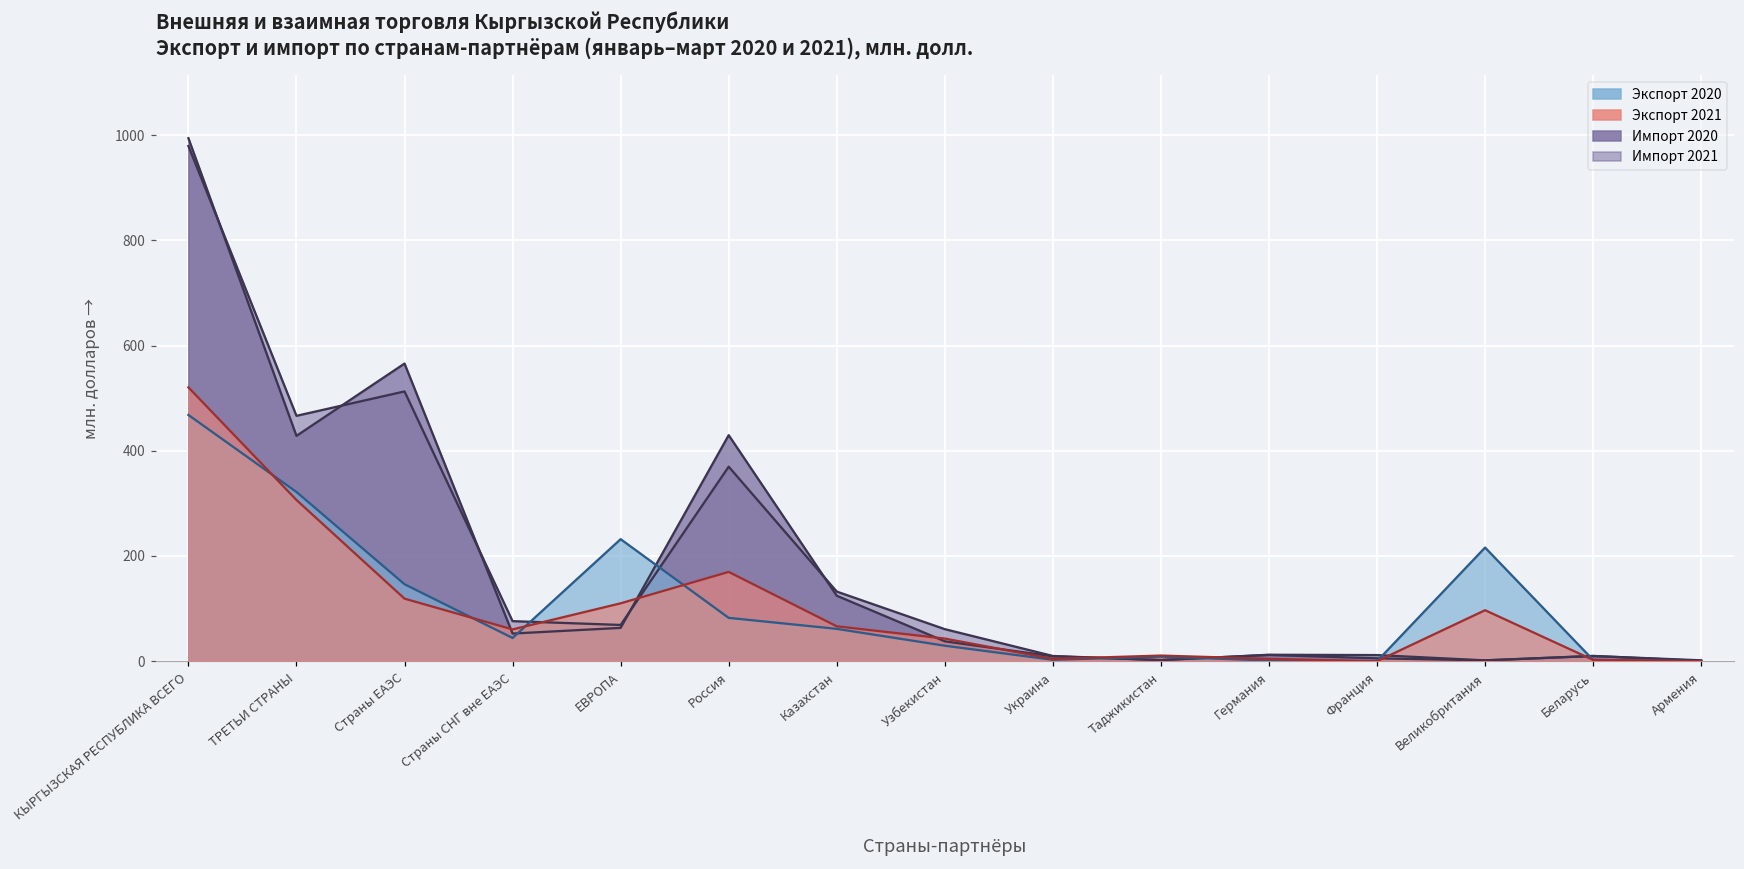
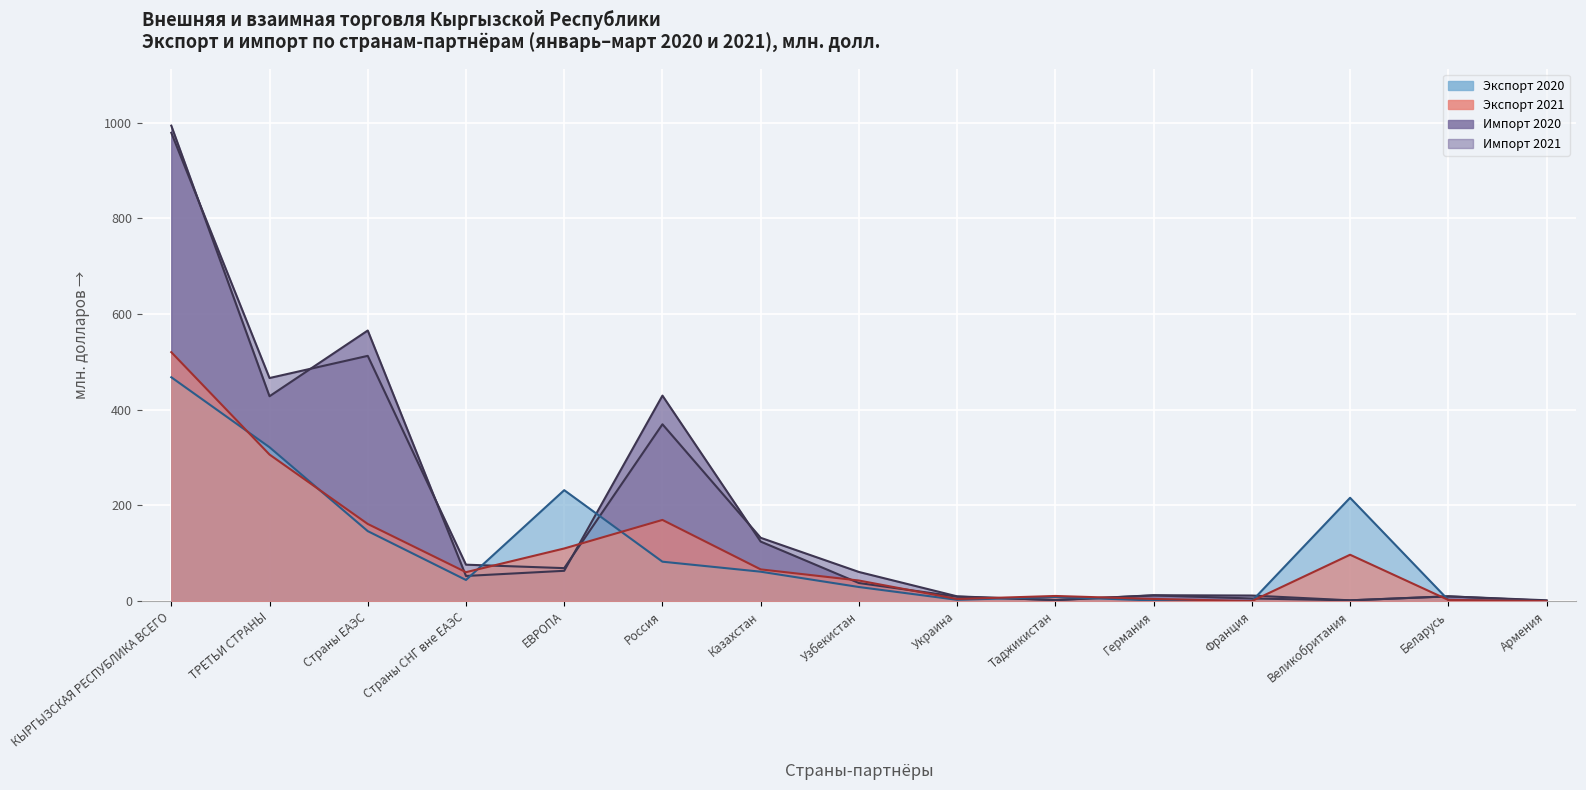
Экспорт 2021, Страны ЕАЭС: 120 -> 160
